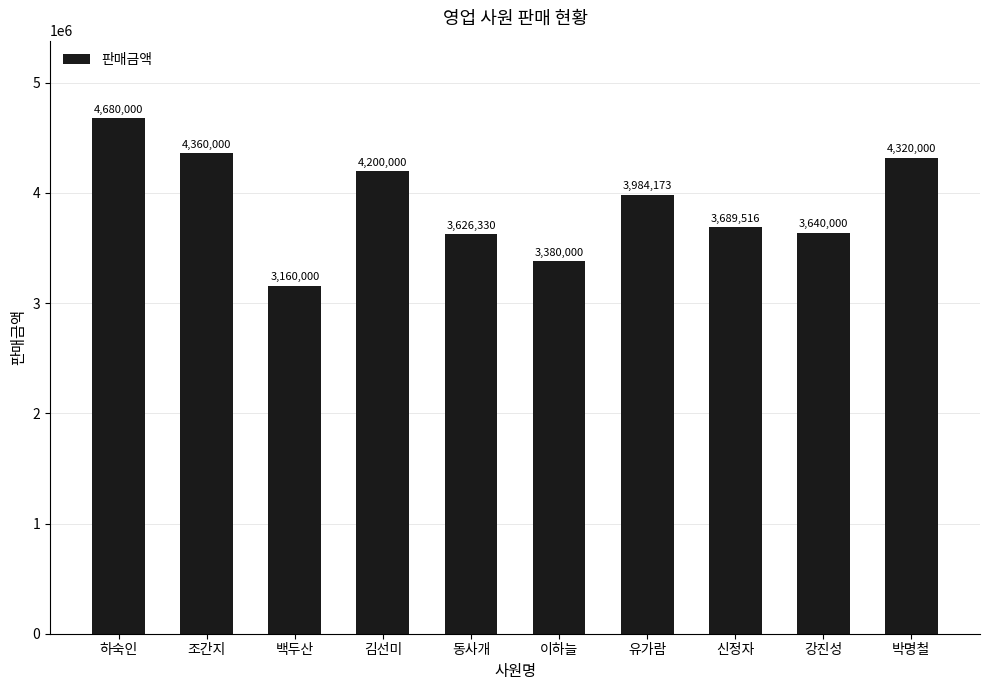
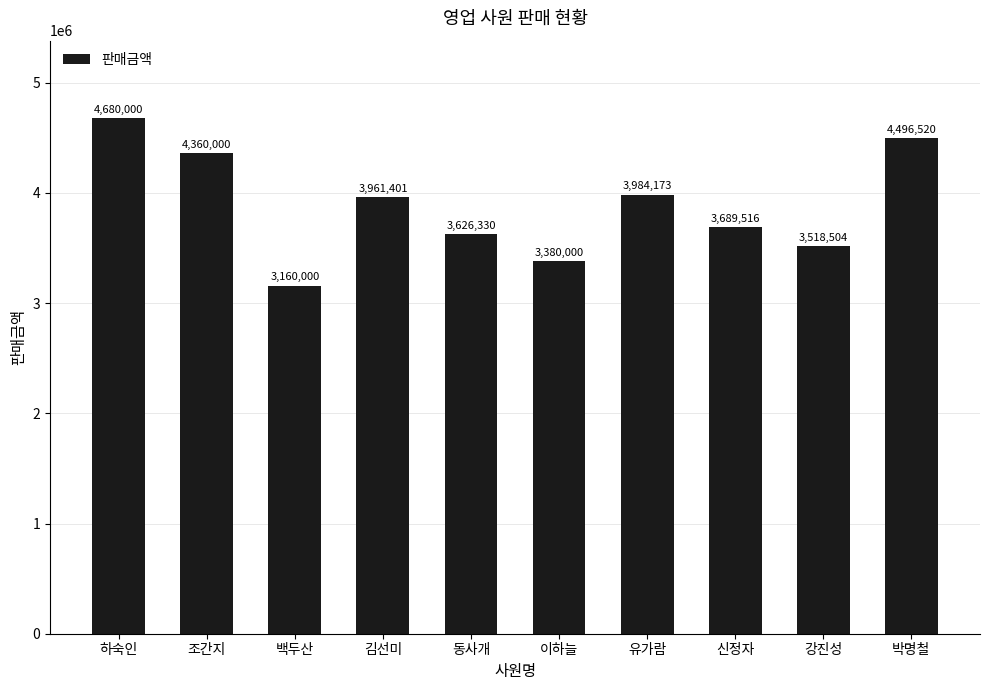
김선미: 4,200,000 -> 3,961,401
강진성: 3,640,000 -> 3,518,504
박명철: 4,320,000 -> 4,496,520
